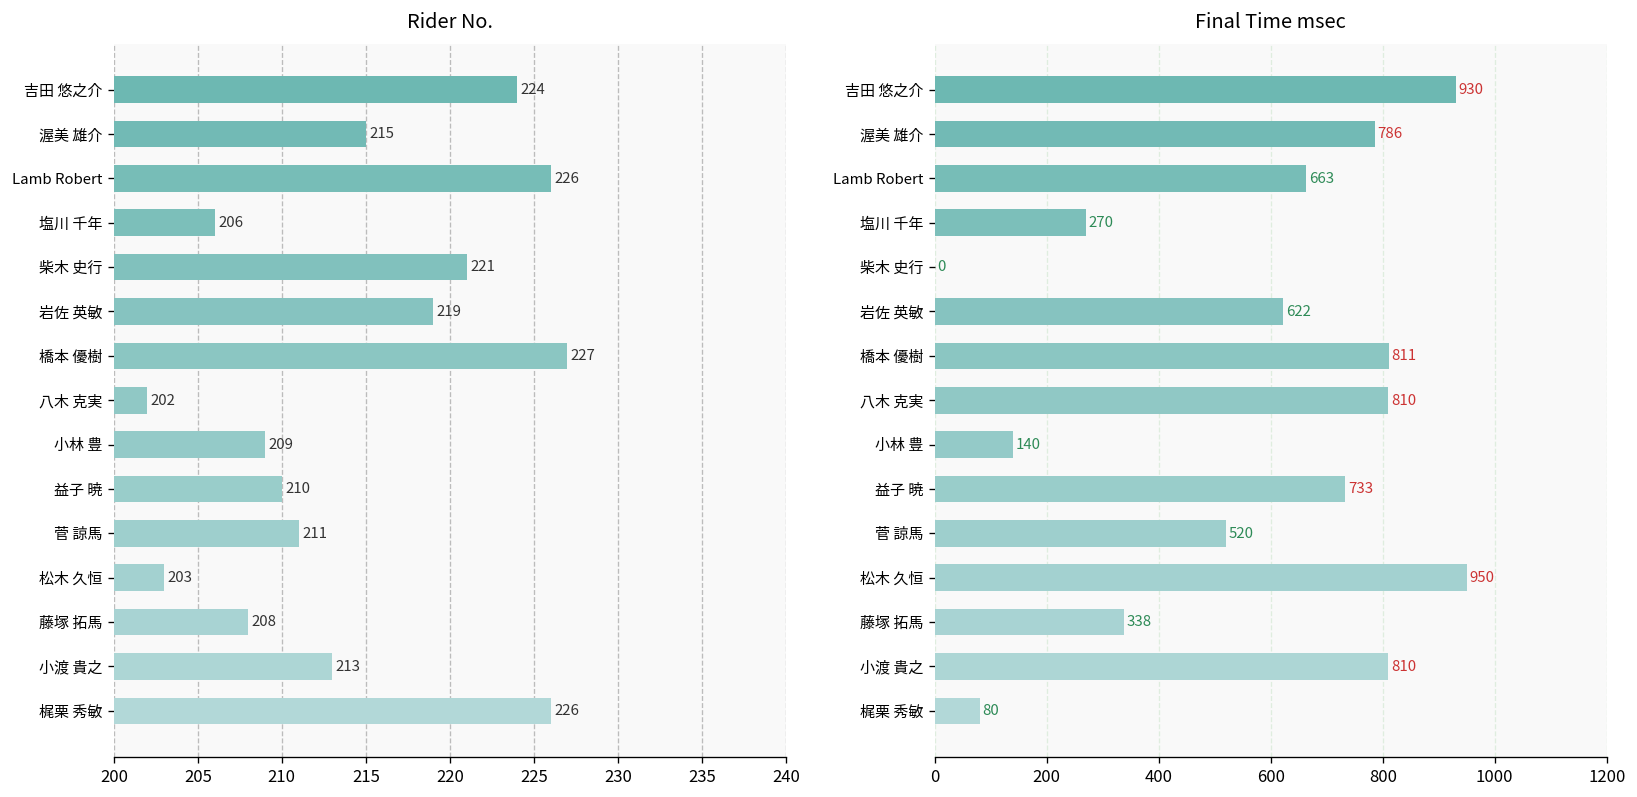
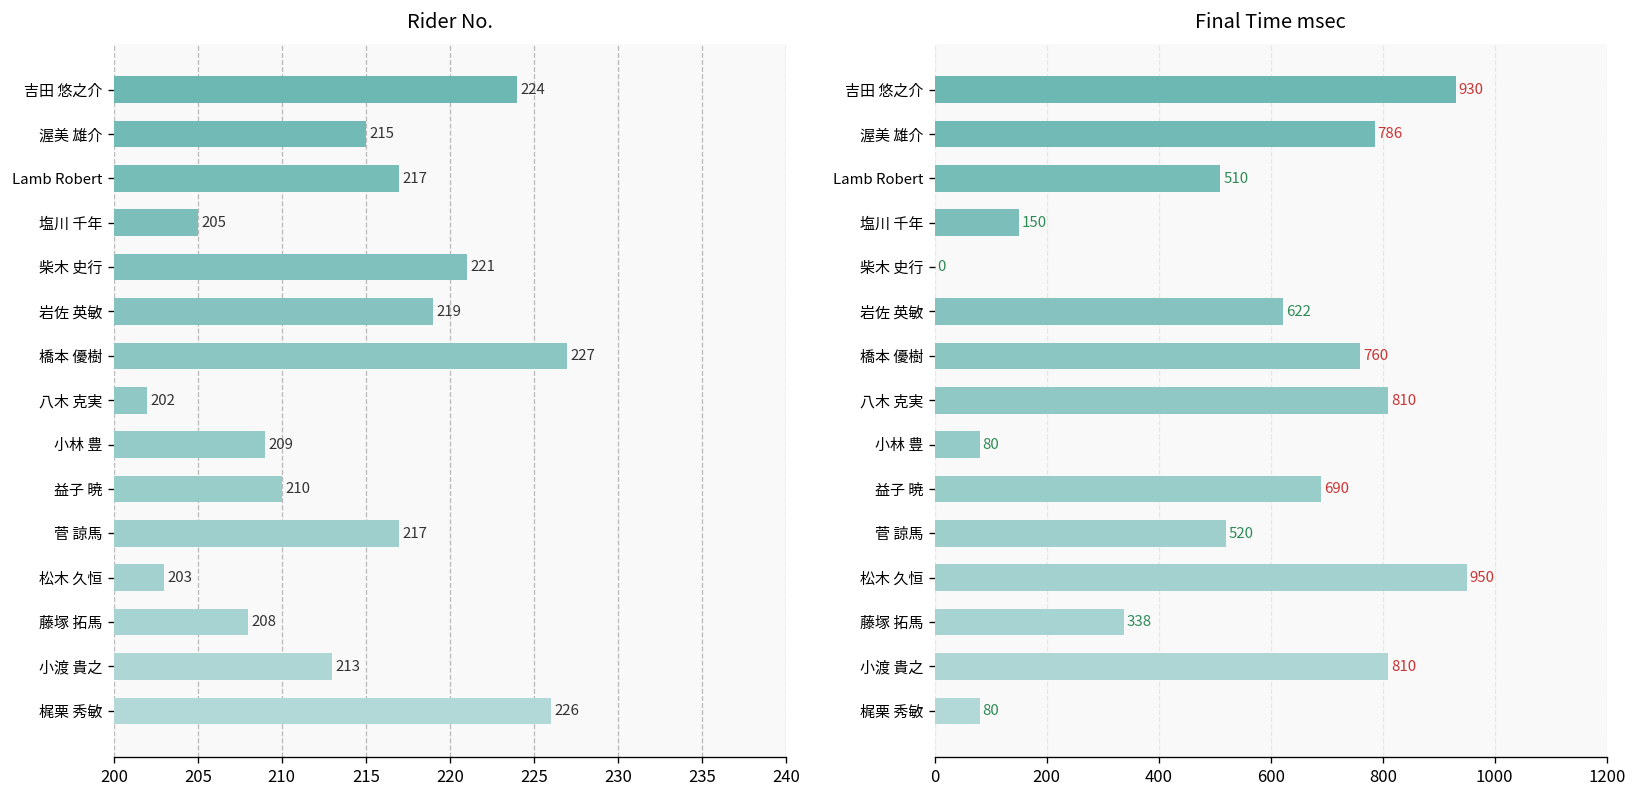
Rider No., Lamb Robert: 226 -> 217
Rider No., 塩川 千年: 206 -> 205
Rider No., 菅 諒馬: 211 -> 217
Final Time msec, Lamb Robert: 663 -> 510
Final Time msec, 塩川 千年: 270 -> 150
Final Time msec, 橋本 優樹: 811 -> 760
Final Time msec, 小林 豊: 140 -> 80
Final Time msec, 益子 暁: 733 -> 690
